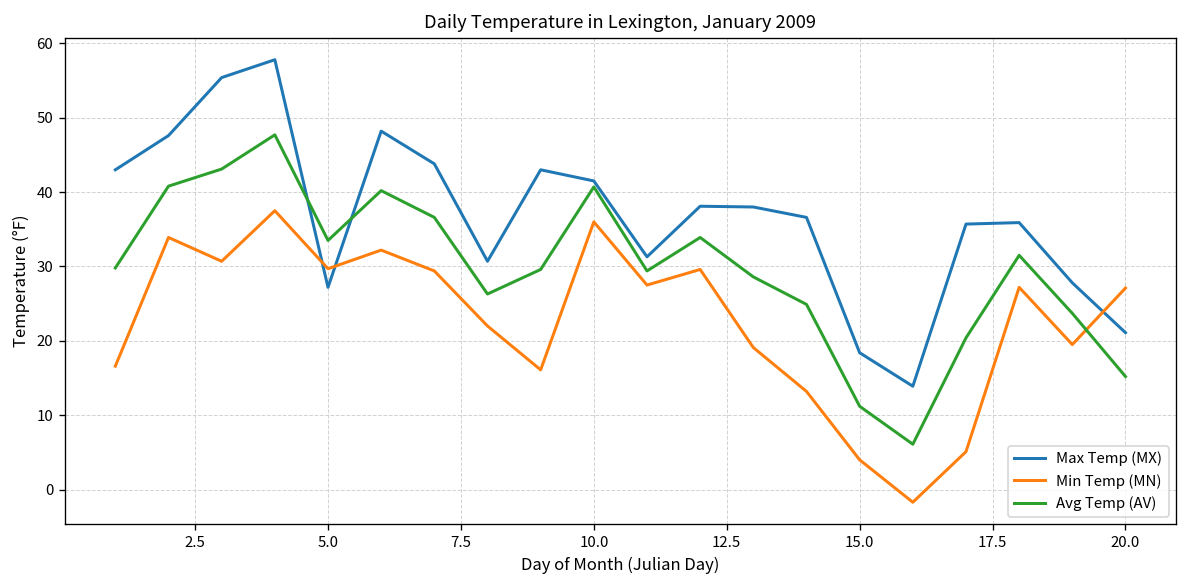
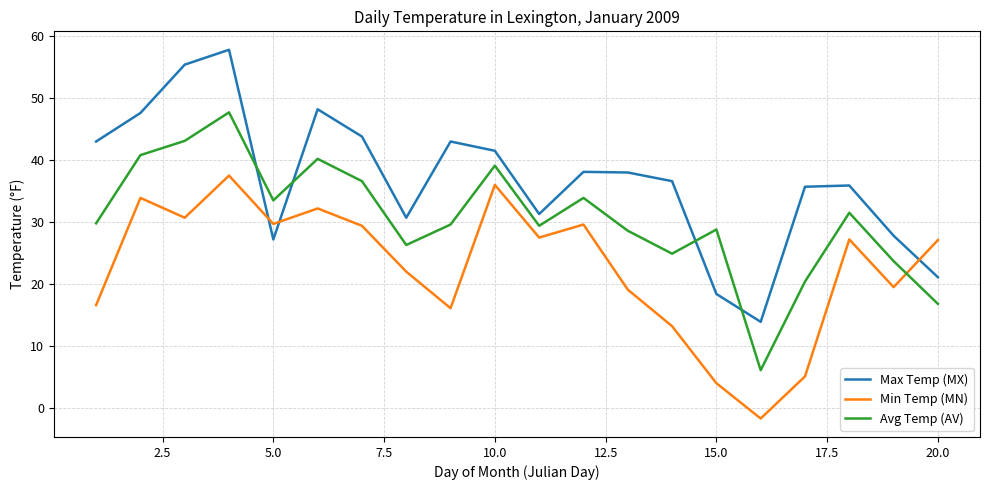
Avg Temp (AV), 10.0: 41 -> 39
Avg Temp (AV), 15.0: 11 -> 29
Avg Temp (AV), 20.0: 15 -> 17
